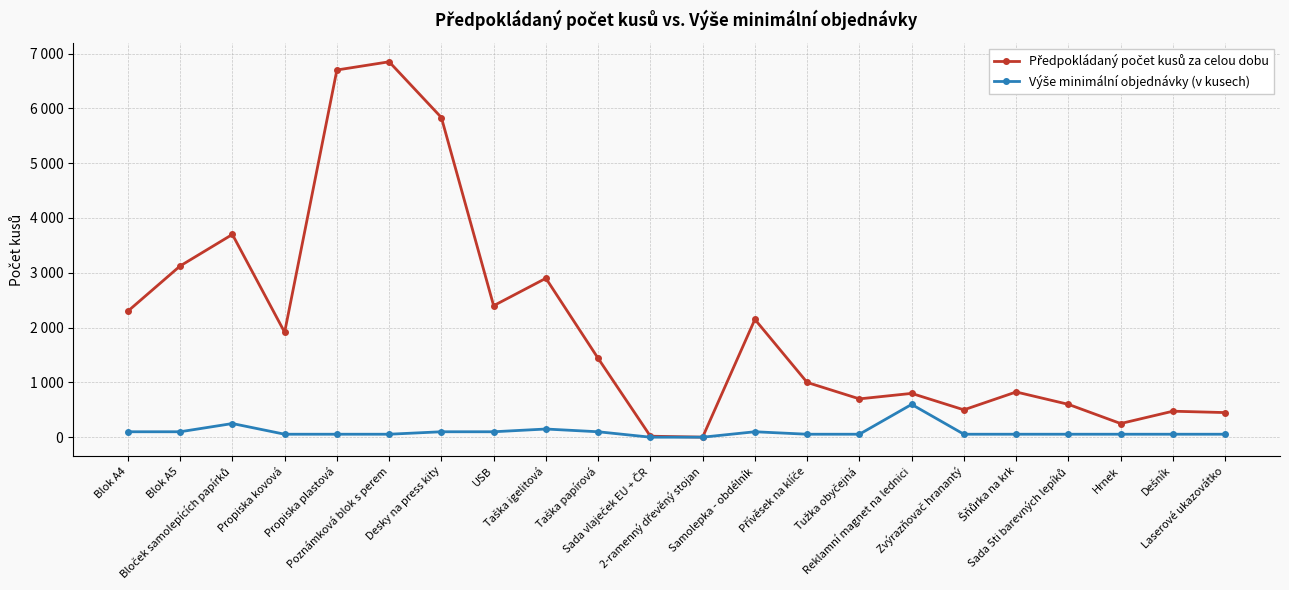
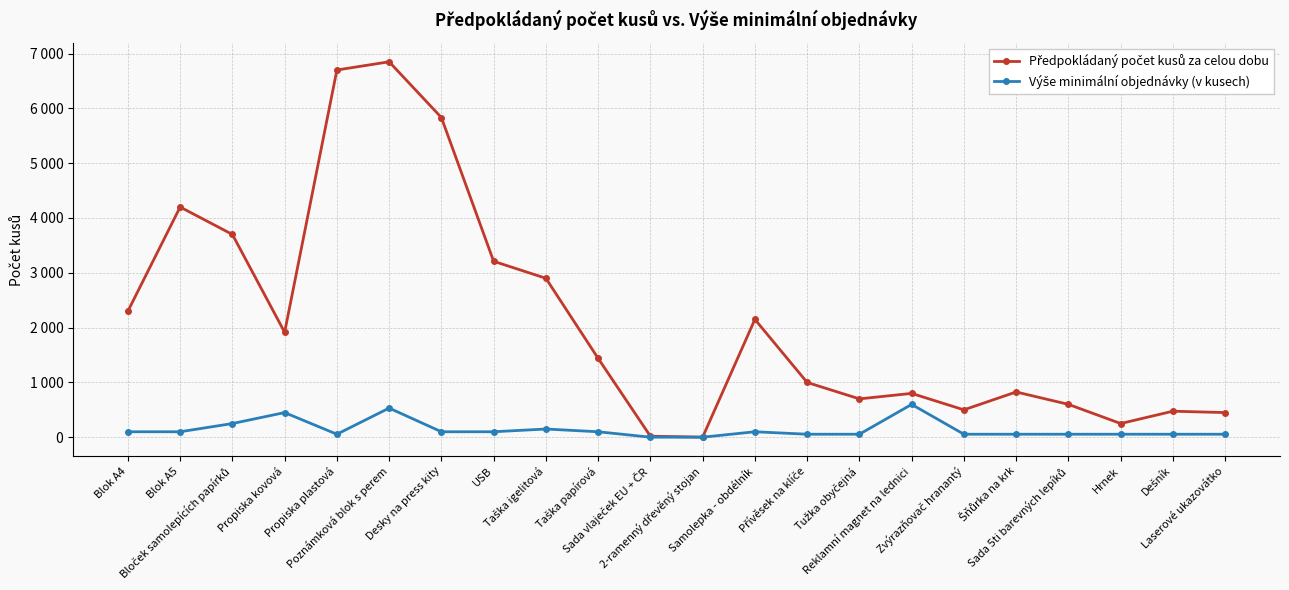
Předpokládaný počet kusů za celou dobu, Blok A5: 3100 -> 4200
Výše minimální objednávky (v kusech), Propiska kovová: 100 -> 500
Výše minimální objednávky (v kusech), Poznámková blok s perem: 100 -> 500
Předpokládaný počet kusů za celou dobu, USB: 2400 -> 3200
